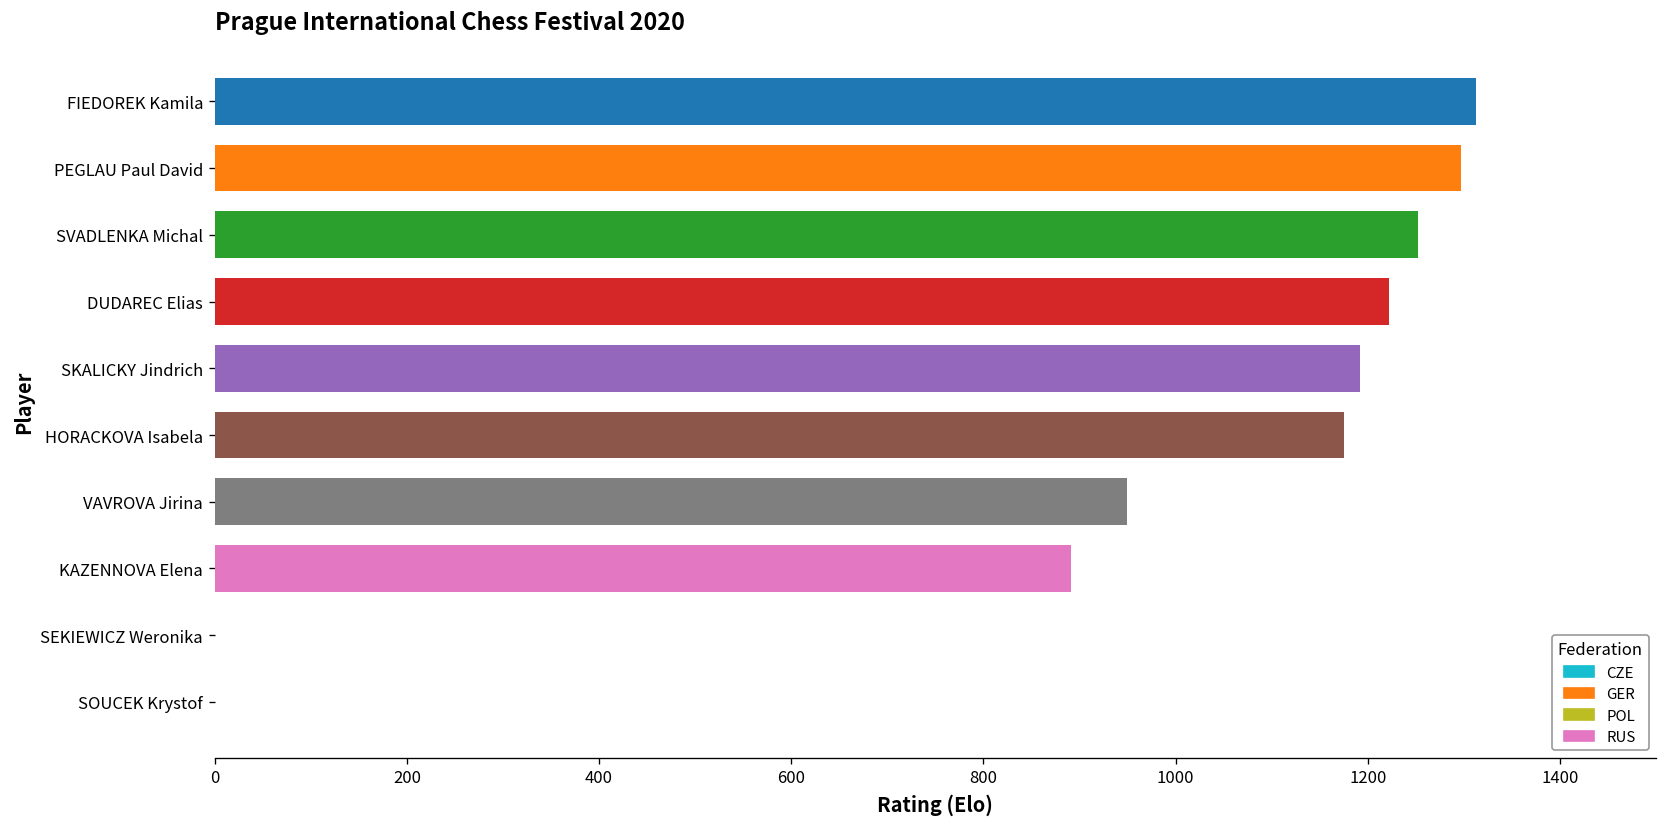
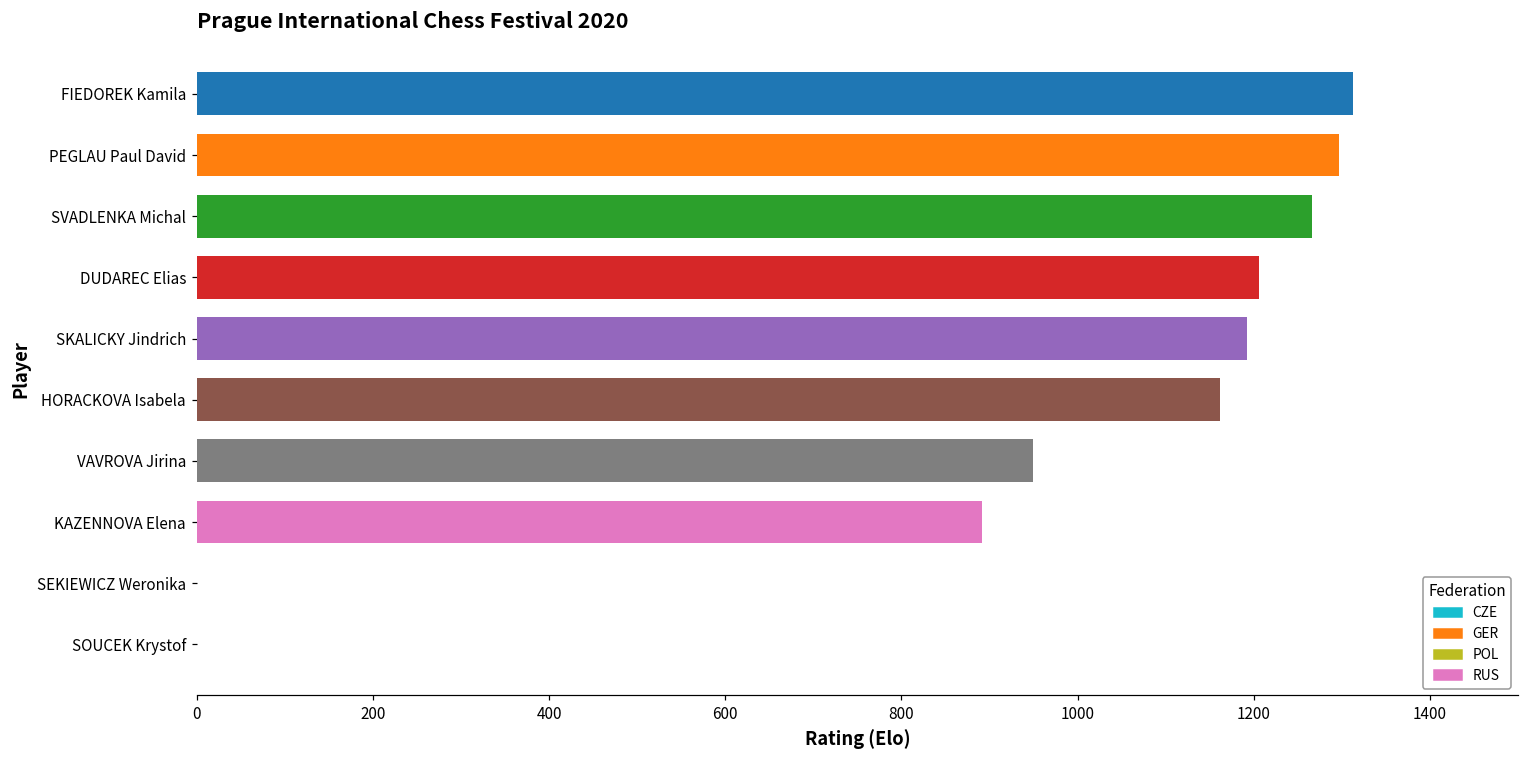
SVADLENKA Michal: 1250 -> 1270
DUDAREC Elias: 1220 -> 1210
HORACKOVA Isabela: 1180 -> 1160
